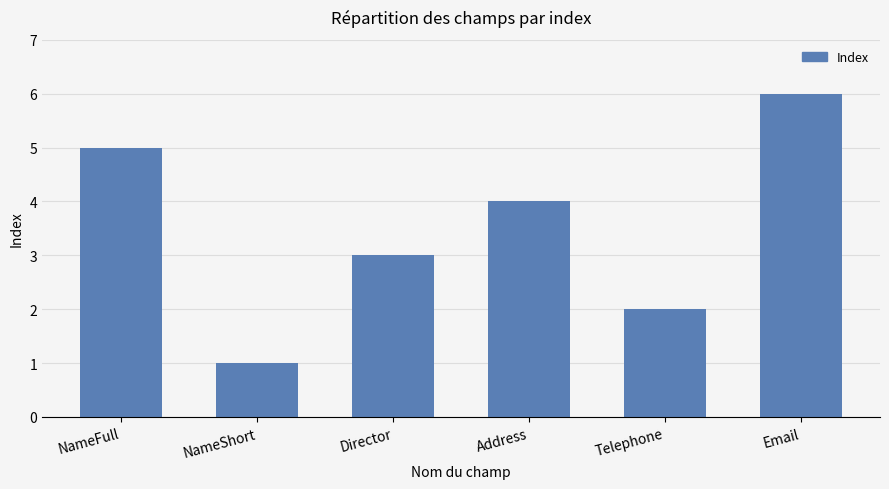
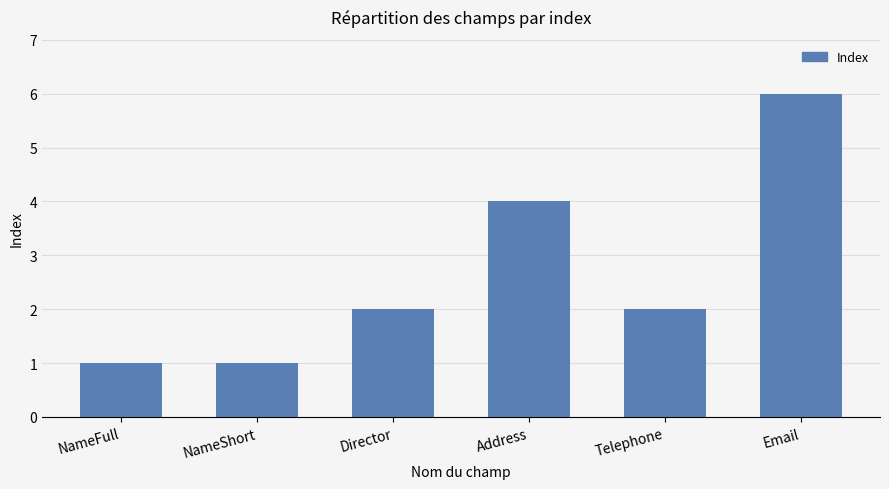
NameFull: 5 -> 1
Director: 3 -> 2
